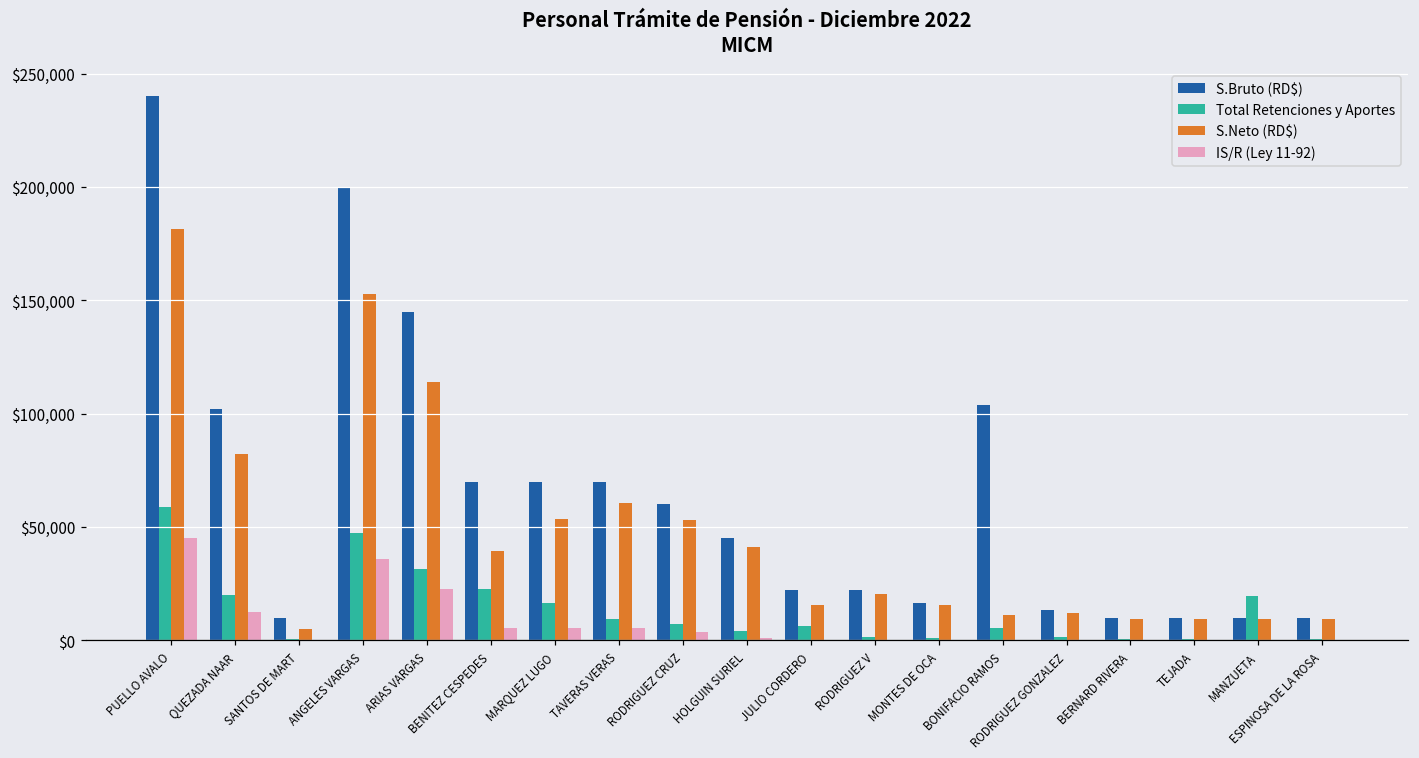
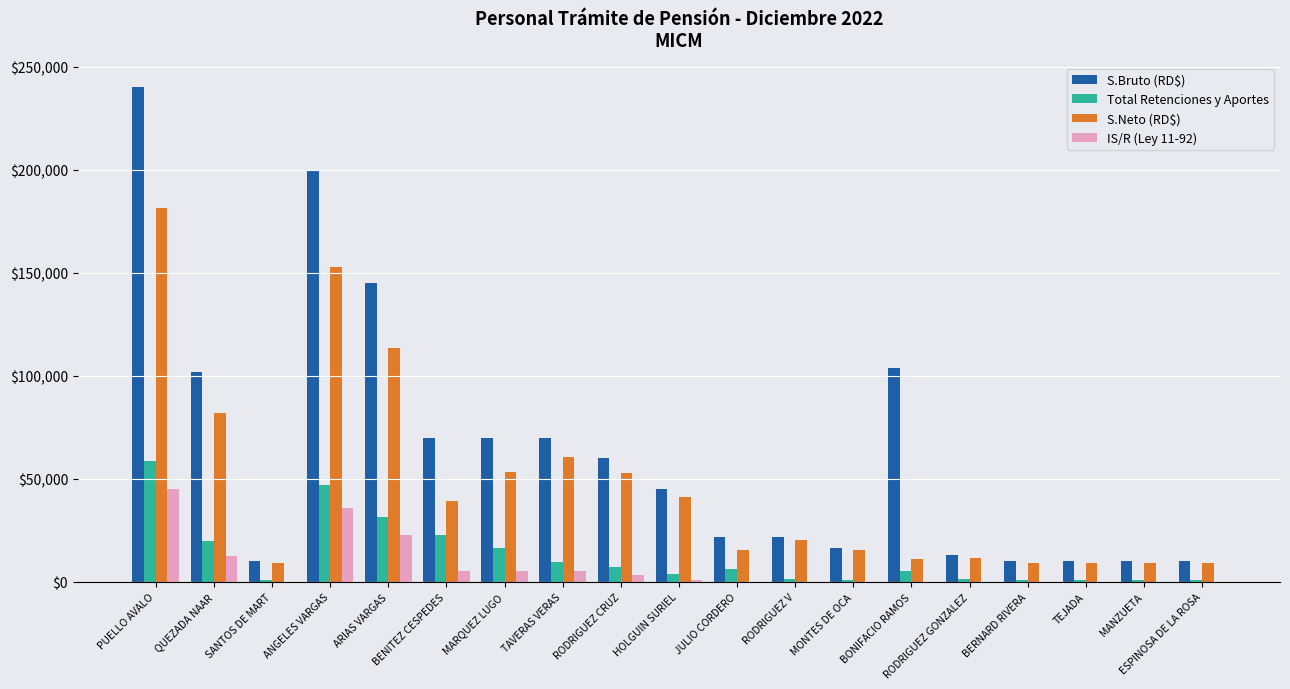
S.Neto (RD$), SANTOS DE MART: $5,000 -> $9,000
Total Retenciones y Aportes, MANZUETA: $19,000 -> $1,000
